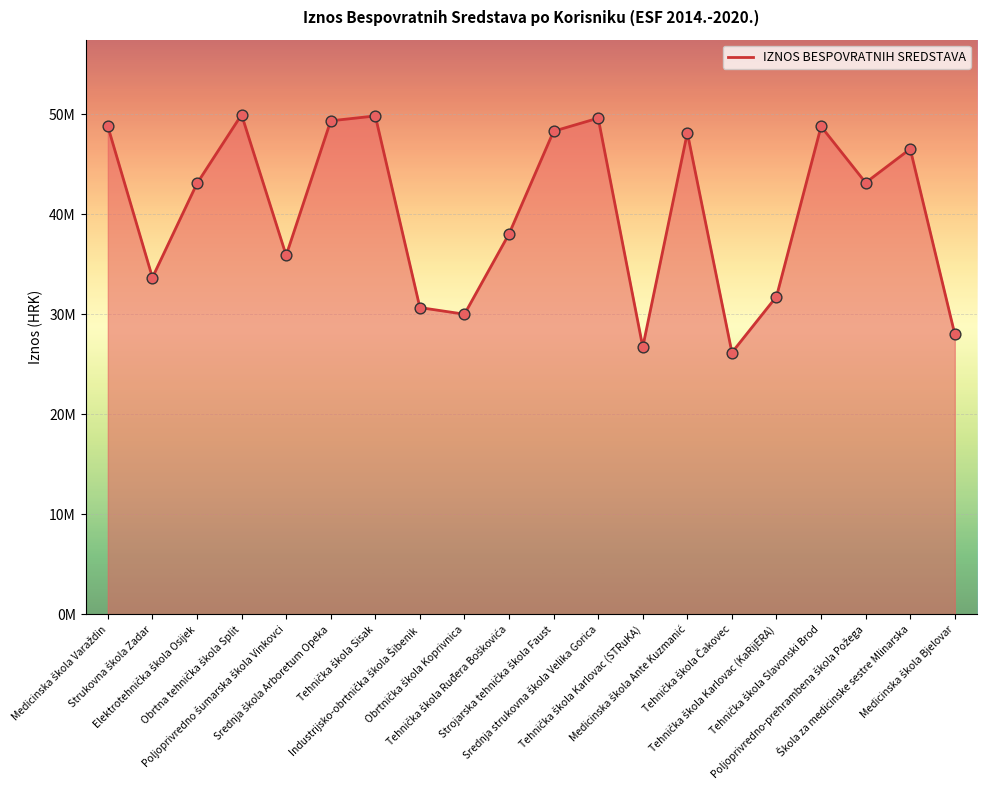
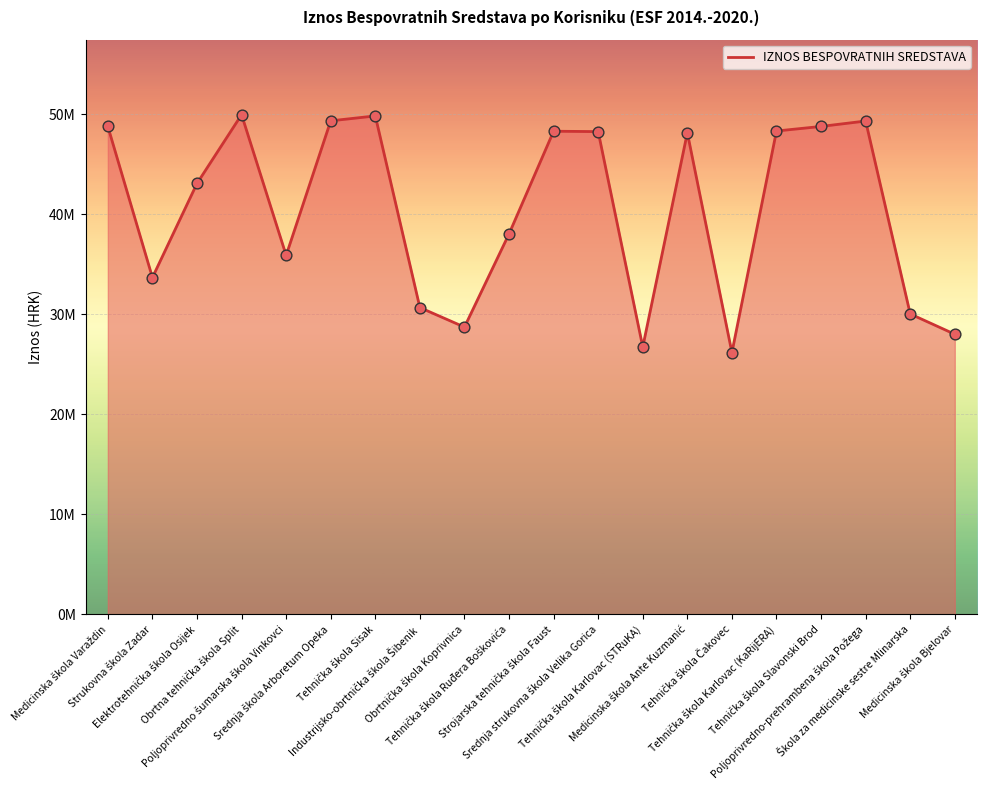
Obrtnička škola Koprivnica: 30000000 -> 29000000
Srednja strukovna škola Velika Gorica: 50000000 -> 48000000
Tehnička škola Karlovac (KaRijERA): 32000000 -> 48000000
Poljoprivredno-prehrambena škola Požega: 43000000 -> 49000000
Škola za medicinske sestre Mlinarska: 47000000 -> 30000000
